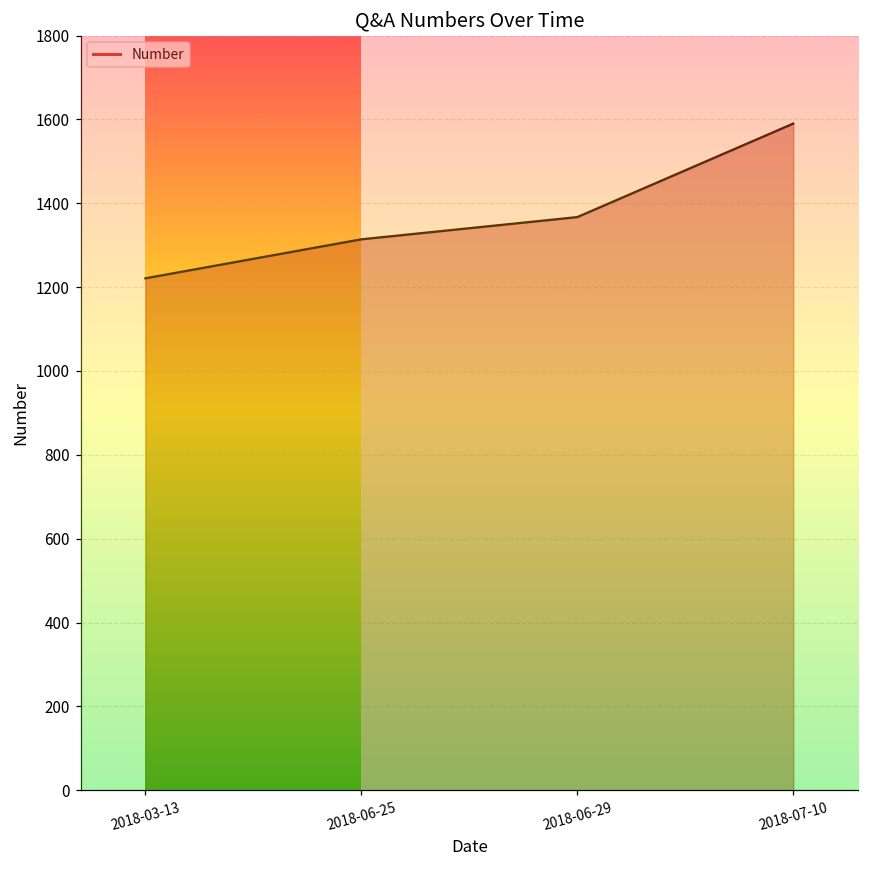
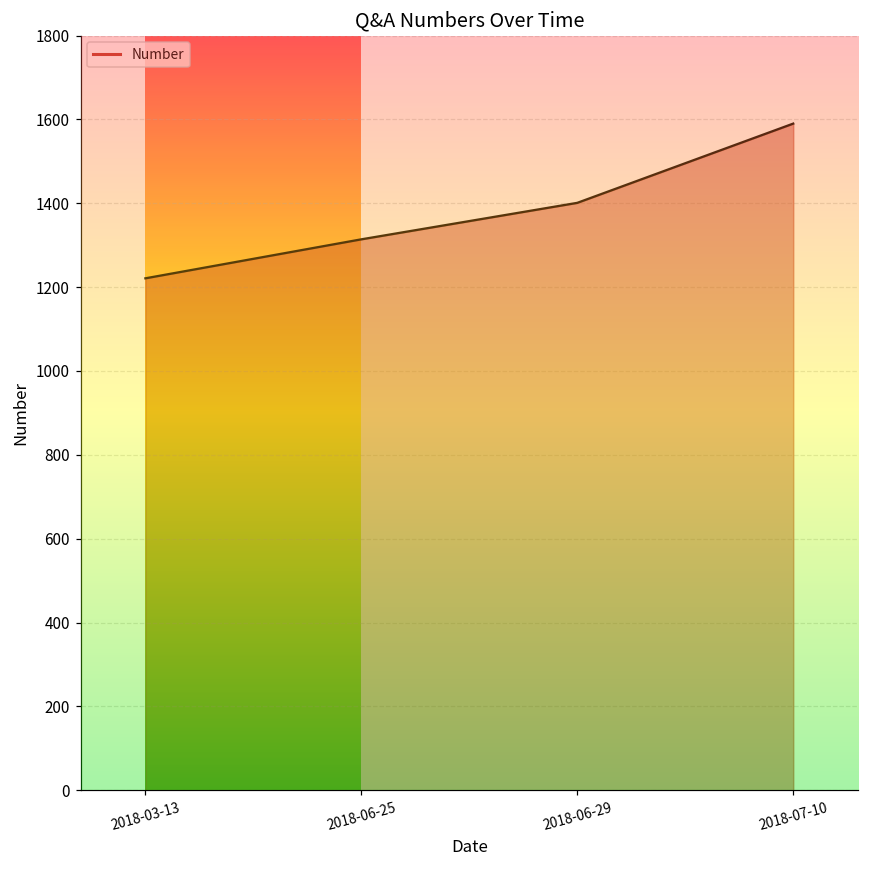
2018-06-29: 1370 -> 1400
